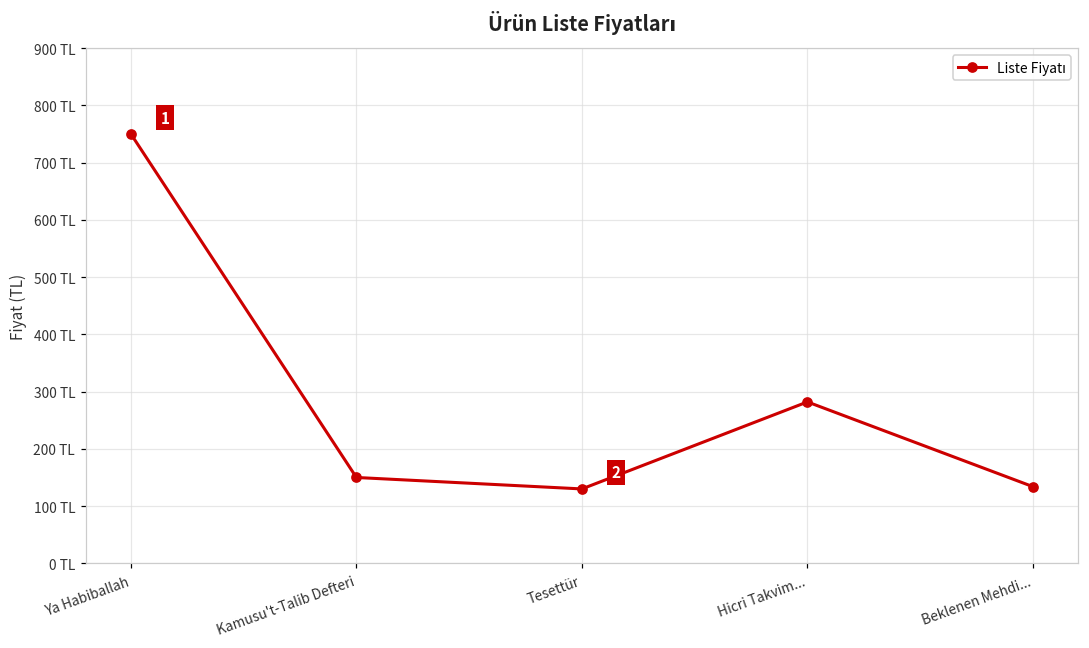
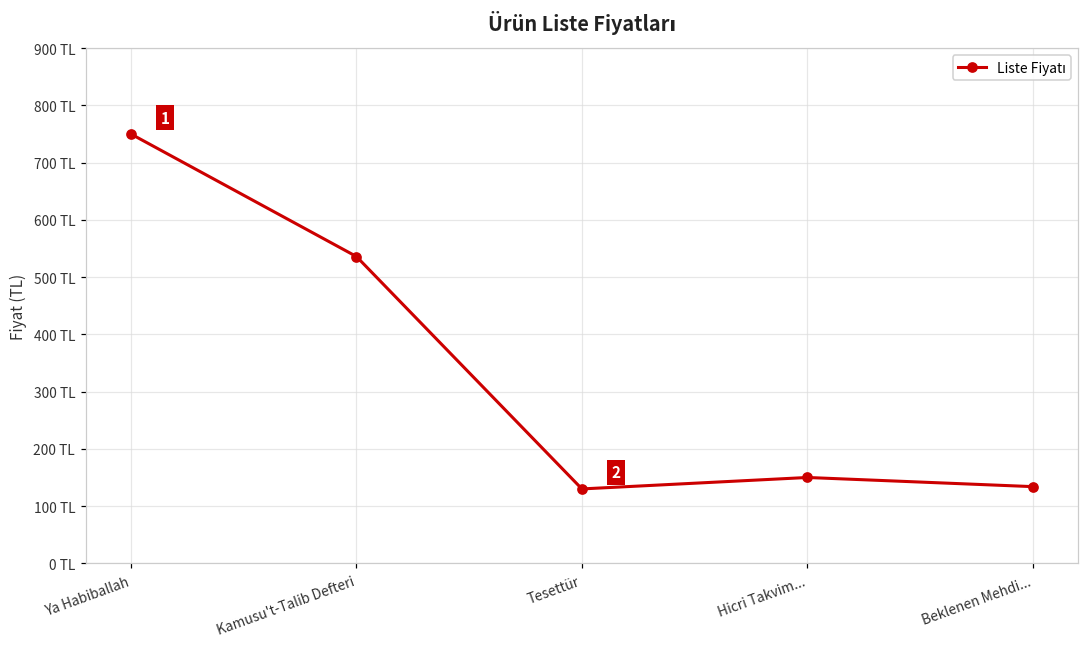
Kamusu't-Talib Defteri: 150 TL -> 540 TL
Hicri Takvim...: 280 TL -> 150 TL
